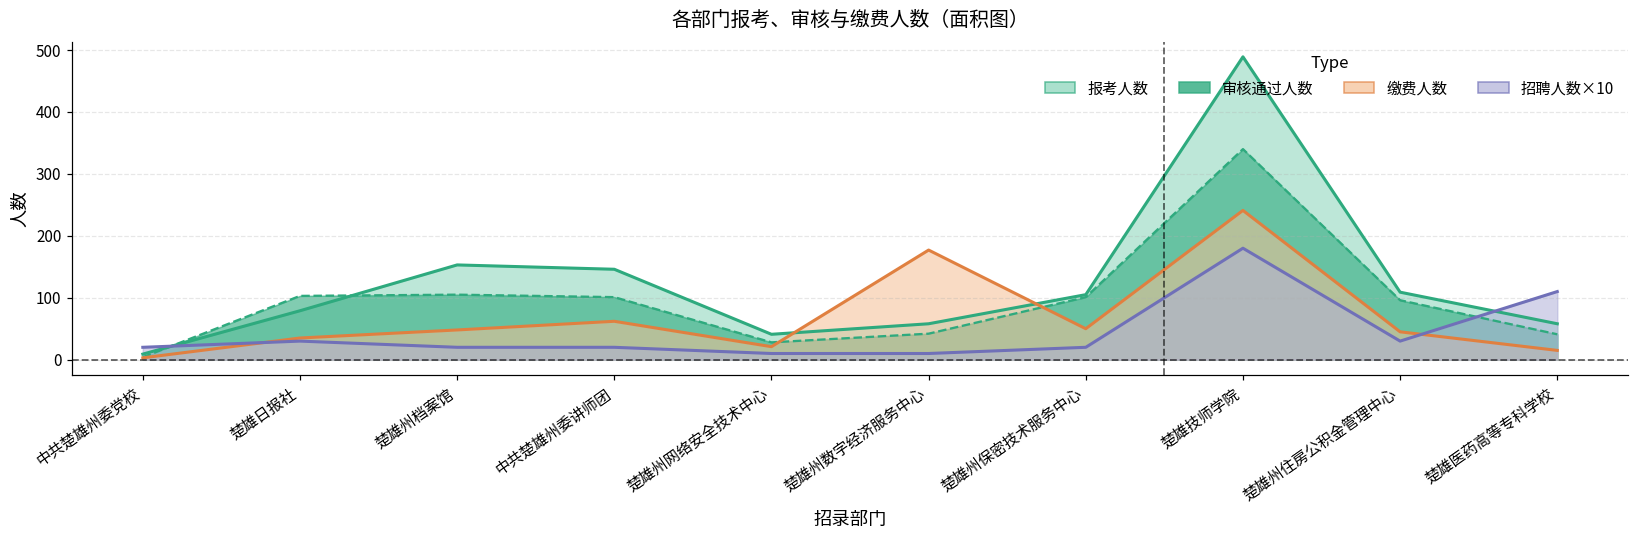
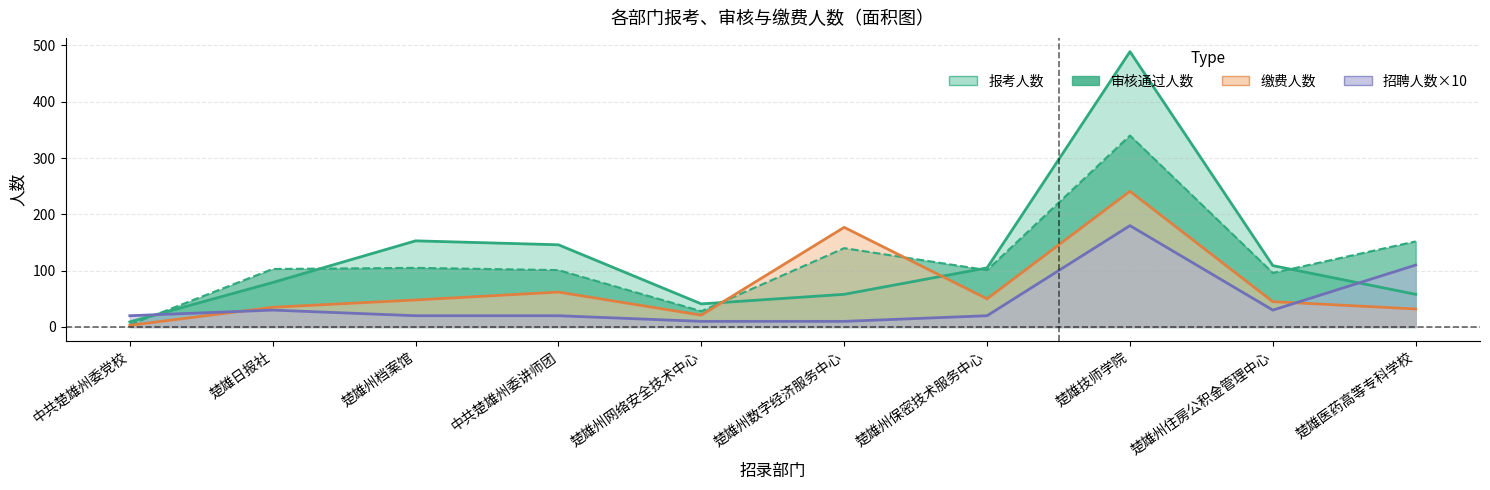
审核通过人数, 楚雄州数字经济服务中心: 40 -> 140
审核通过人数, 楚雄医药高等专科学校: 40 -> 150
缴费人数, 楚雄医药高等专科学校: 20 -> 30
